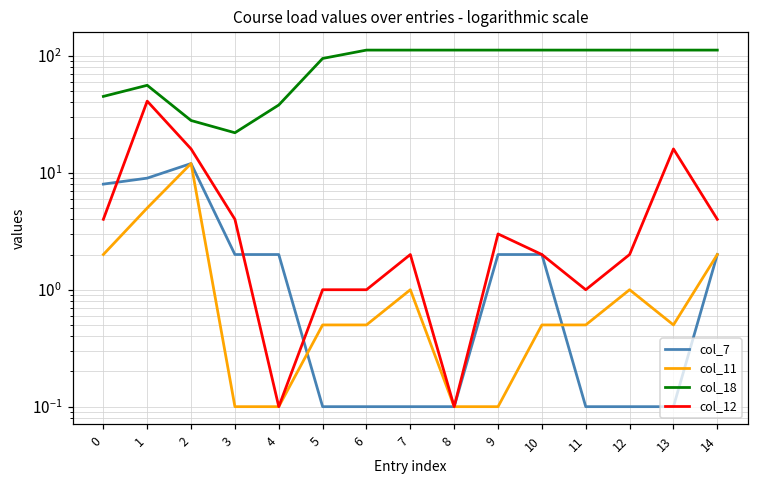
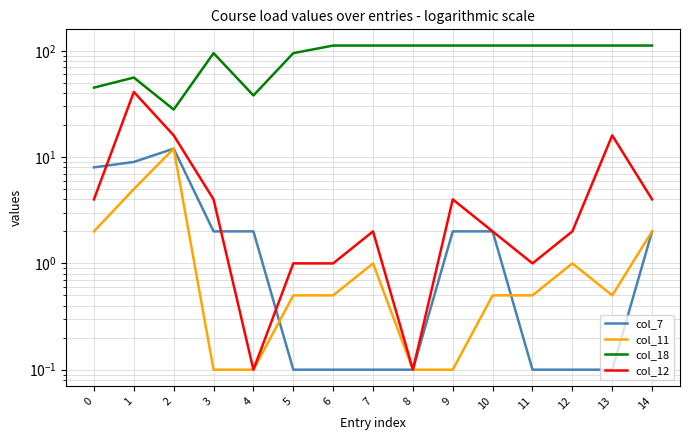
col_18, 3: 22 -> 100
col_12, 9: 3 -> 4
